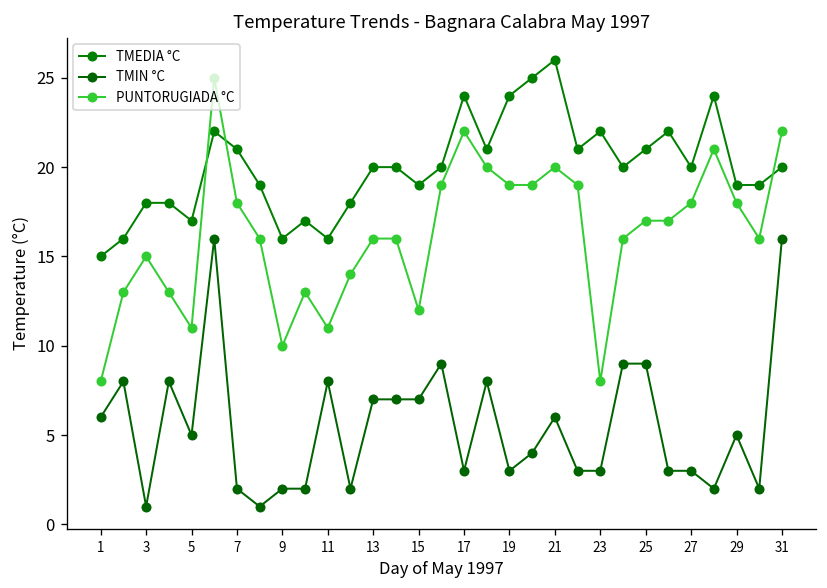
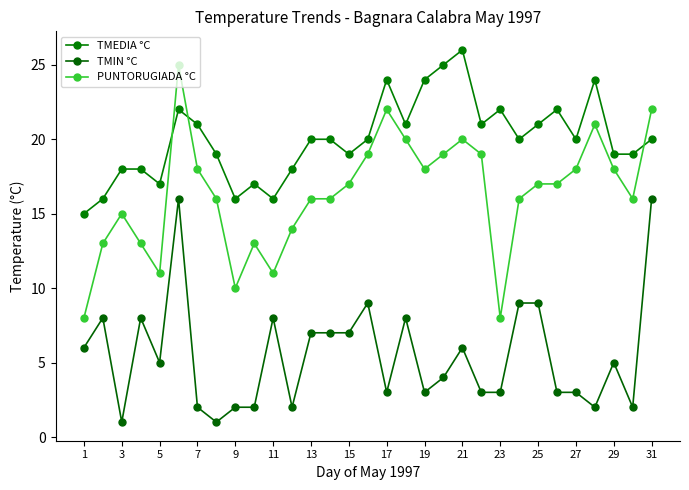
PUNTORUGIADA °C, 15: 12 -> 17
PUNTORUGIADA °C, 19: 19 -> 18
